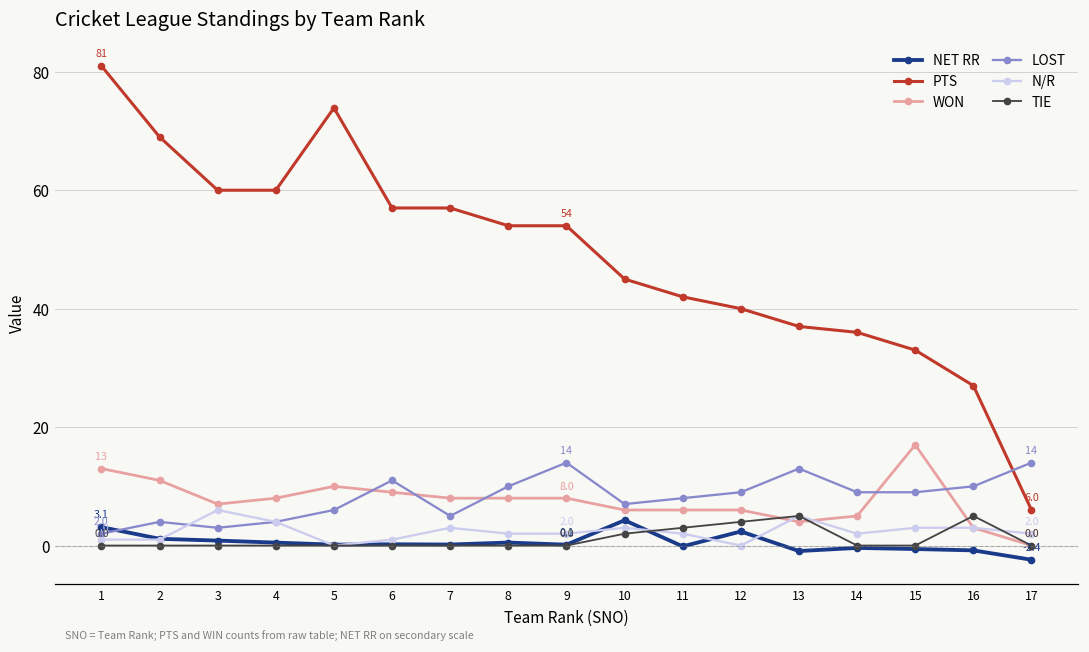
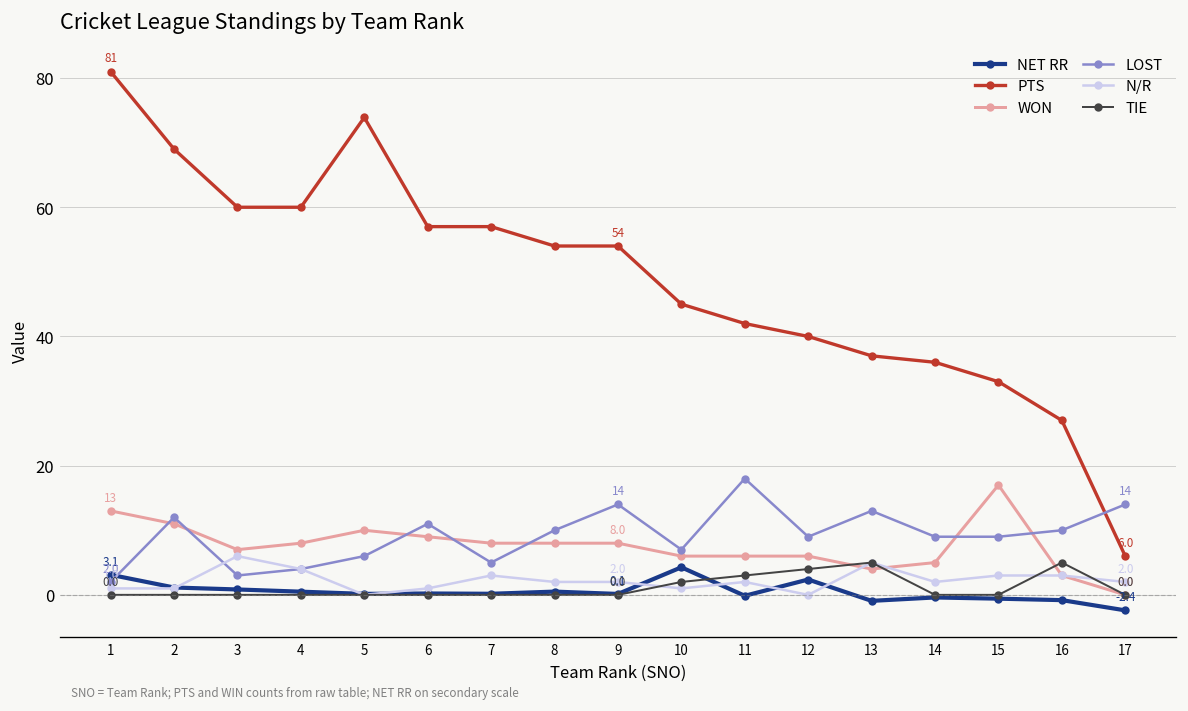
LOST, 2: 4 -> 12
N/R, 10: 3 -> 1
LOST, 11: 8 -> 18
